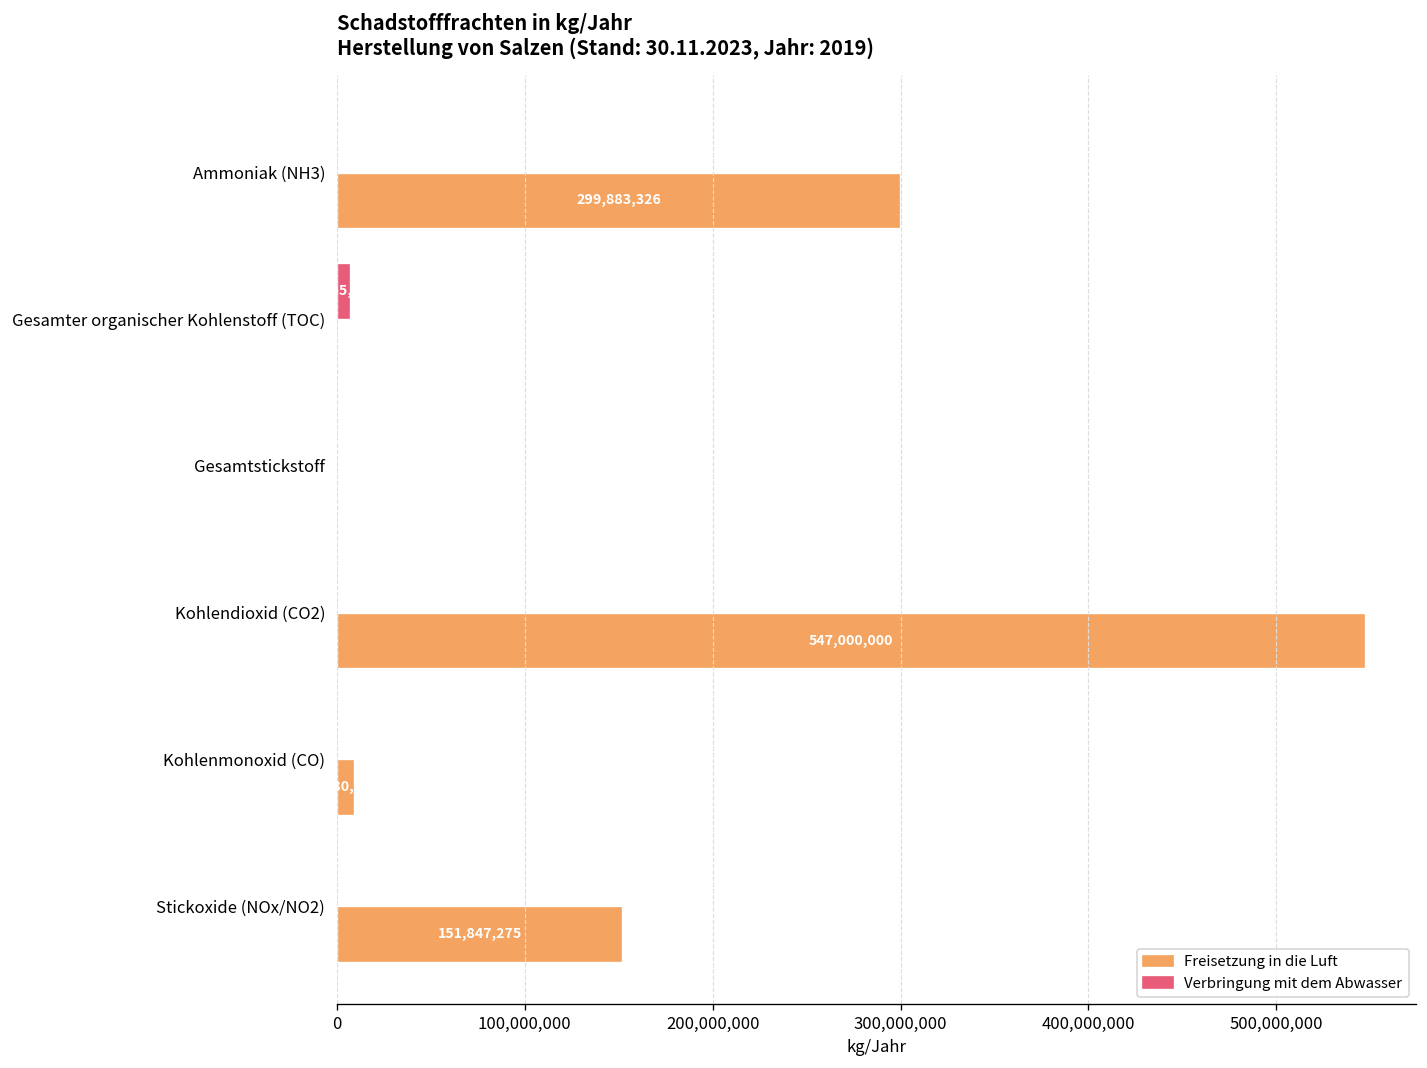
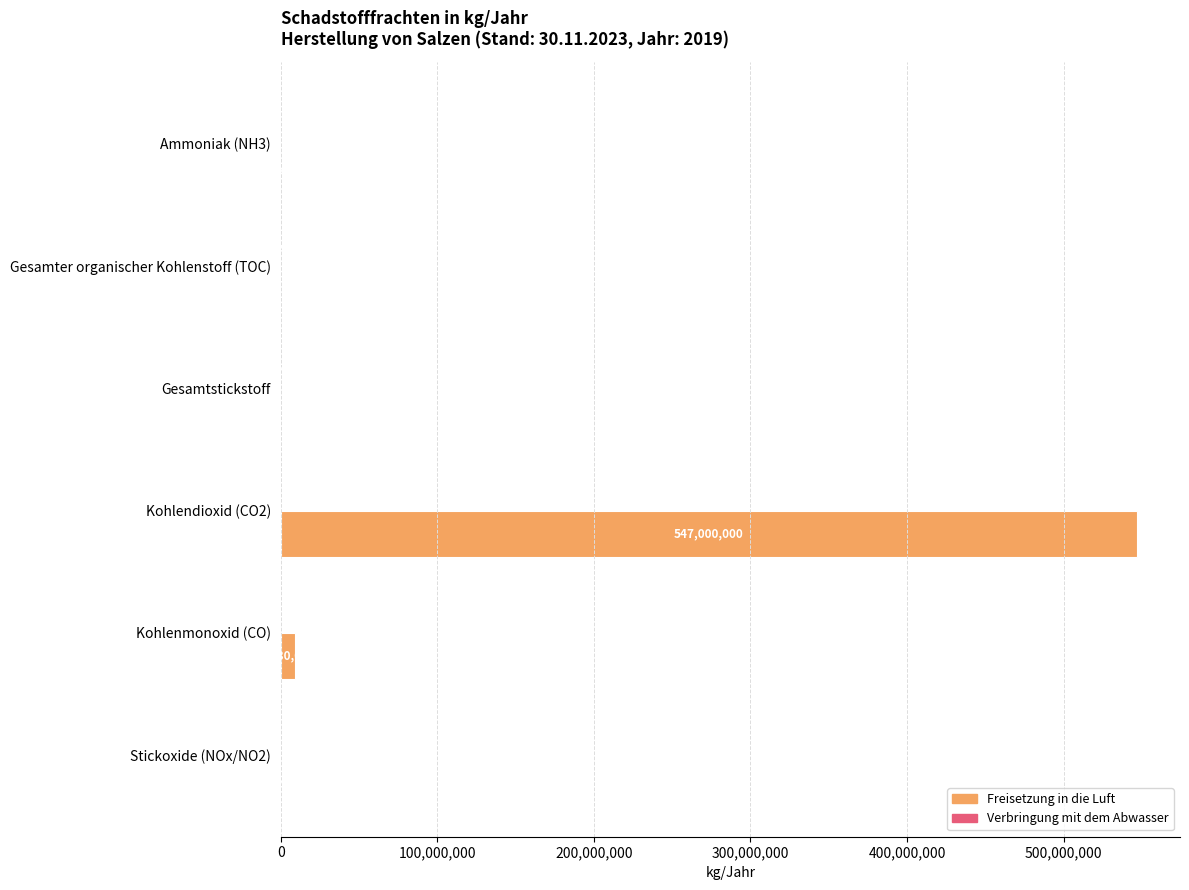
Freisetzung in die Luft, Ammoniak (NH3): 300,000,000 -> 0
Verbringung mit dem Abwasser, Gesamter organischer Kohlenstoff (TOC): 7,000,000 -> 0
Freisetzung in die Luft, Stickoxide (NOx/NO2): 152,000,000 -> 0
